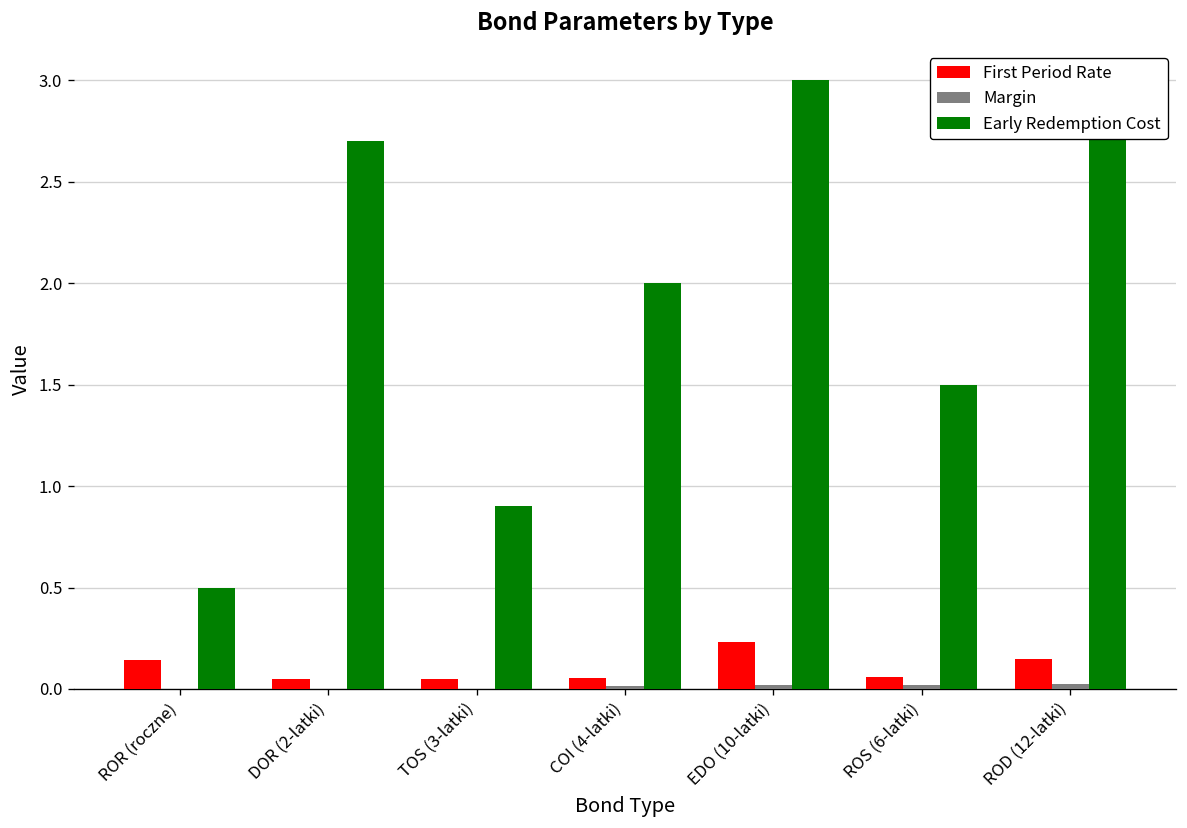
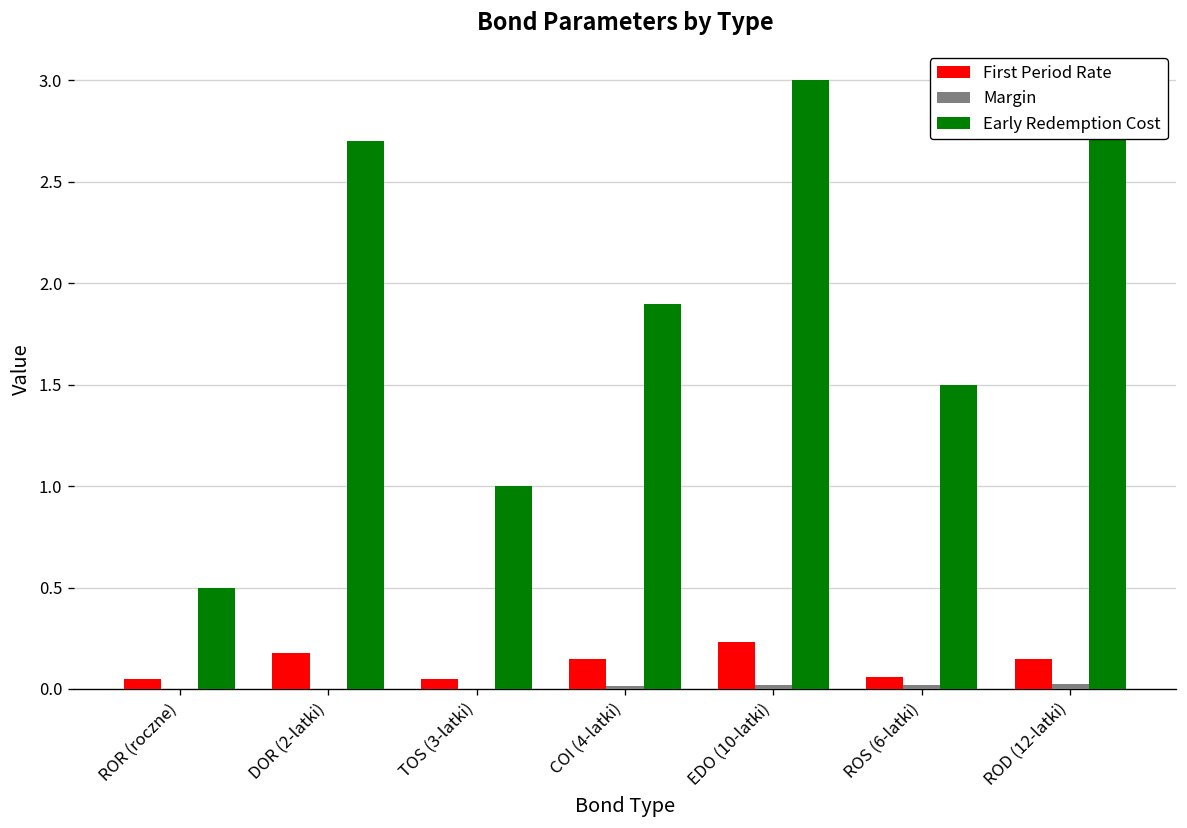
First Period Rate, ROR (roczne): 0.14 -> 0.05
First Period Rate, DOR (2-latki): 0.05 -> 0.18
Early Redemption Cost, TOS (3-latki): 0.9 -> 1.0
First Period Rate, COI (4-latki): 0.06 -> 0.15
Early Redemption Cost, COI (4-latki): 2.0 -> 1.9
